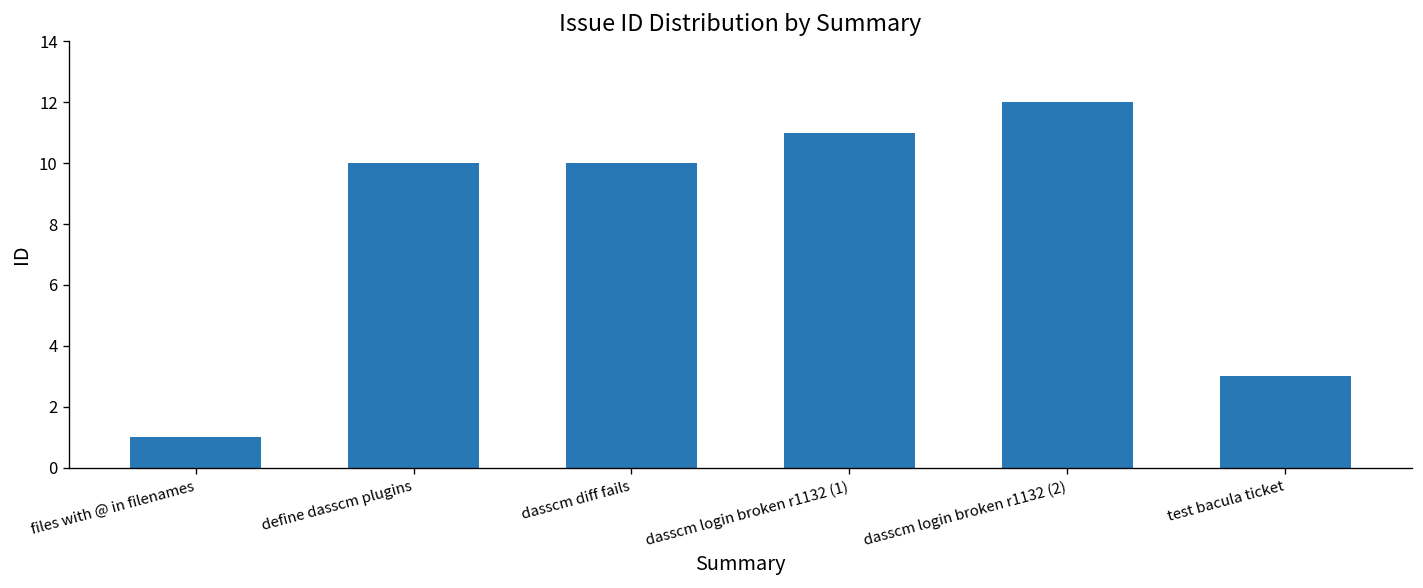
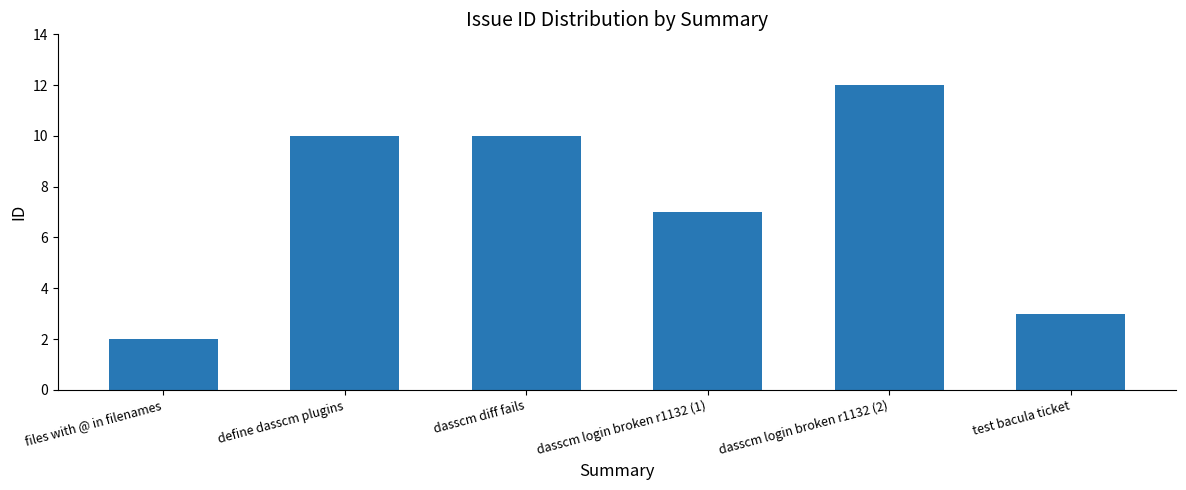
files with @ in filenames: 1 -> 2
dasscm login broken r1132 (1): 11 -> 7
